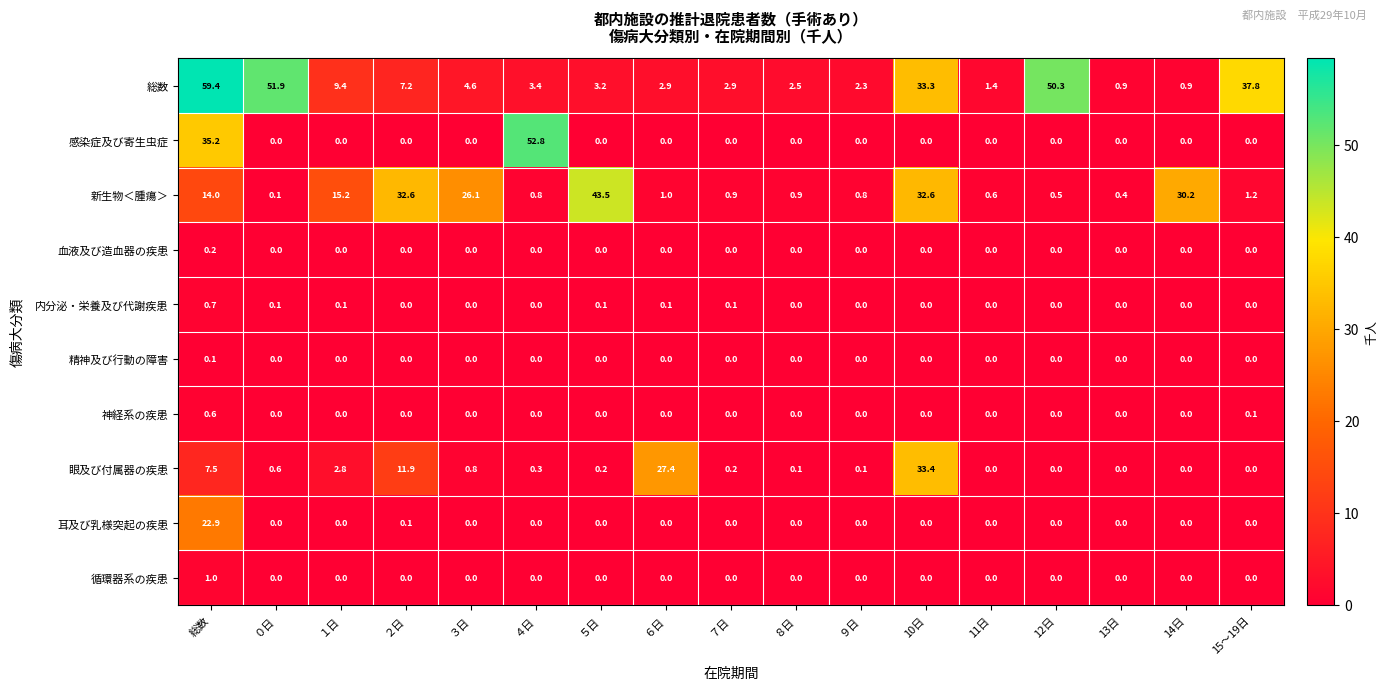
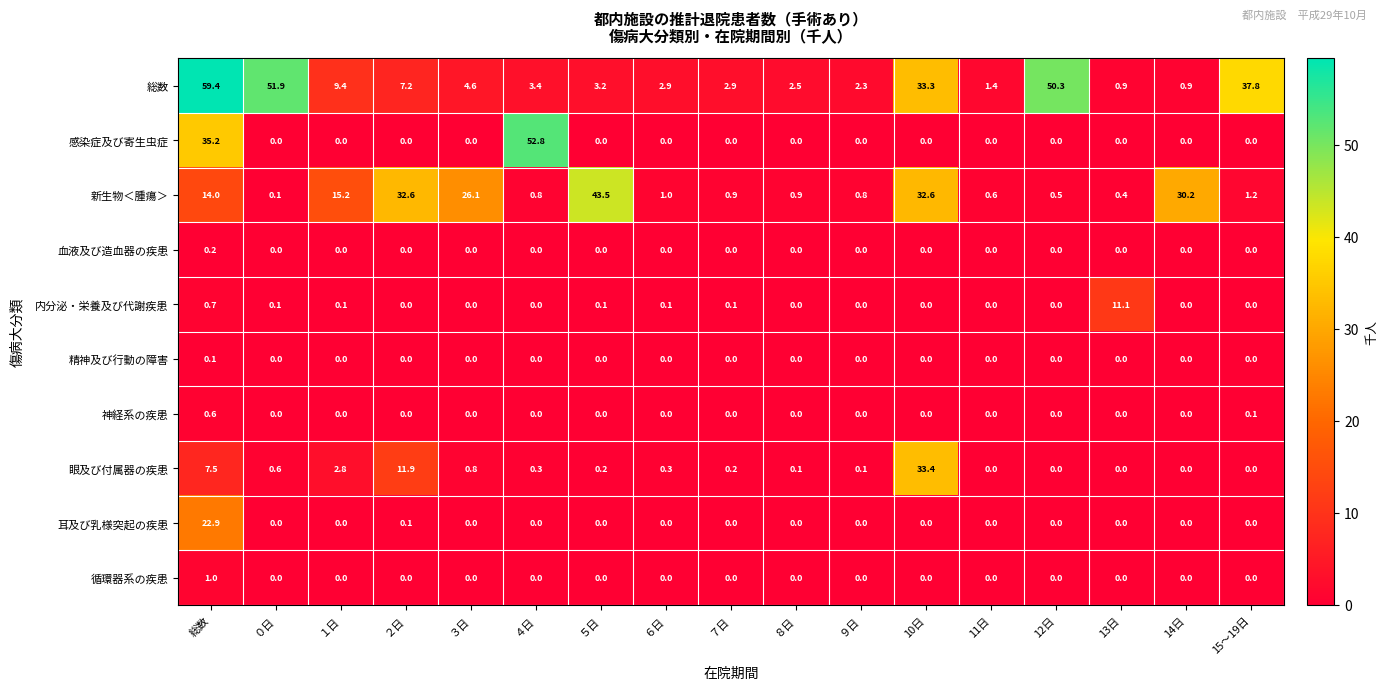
内分泌・栄養及び代謝疾患, 13日: 0.0 -> 11.1
眼及び付属器の疾患, ６日: 27.4 -> 0.3
